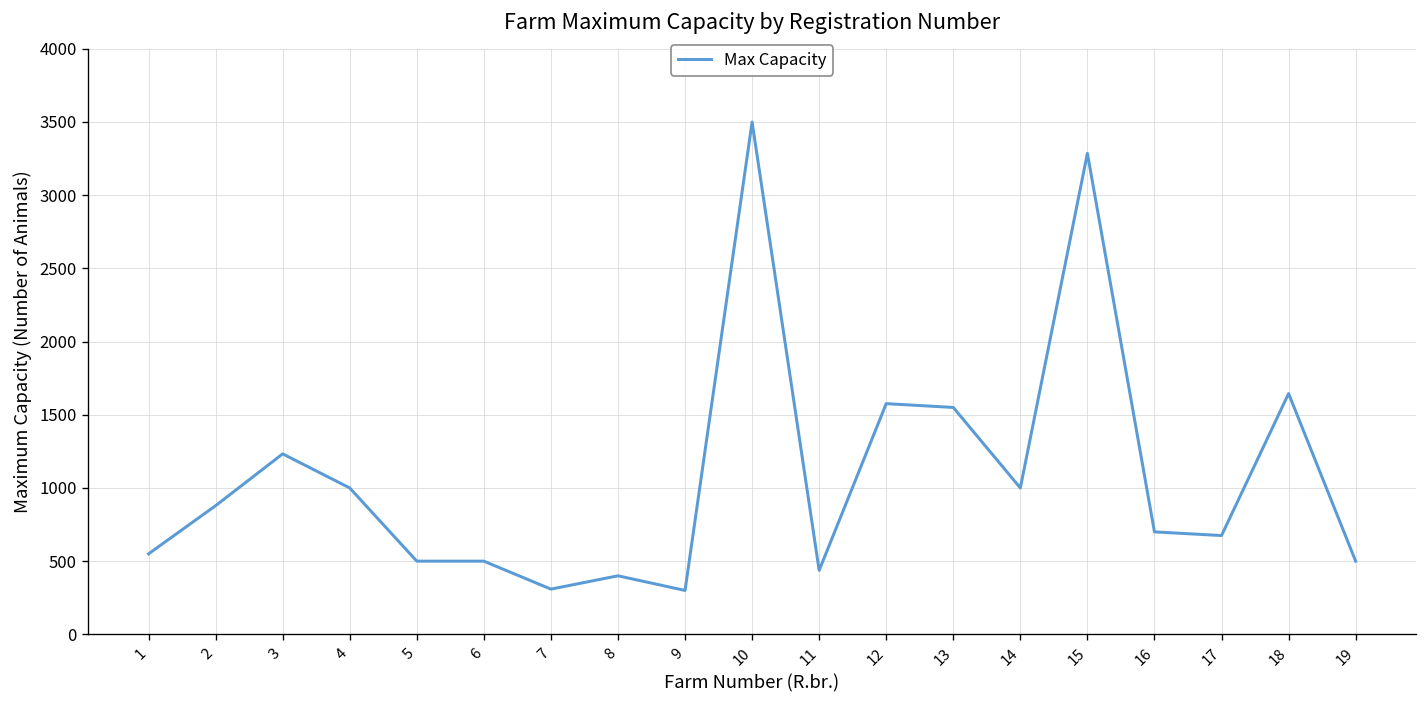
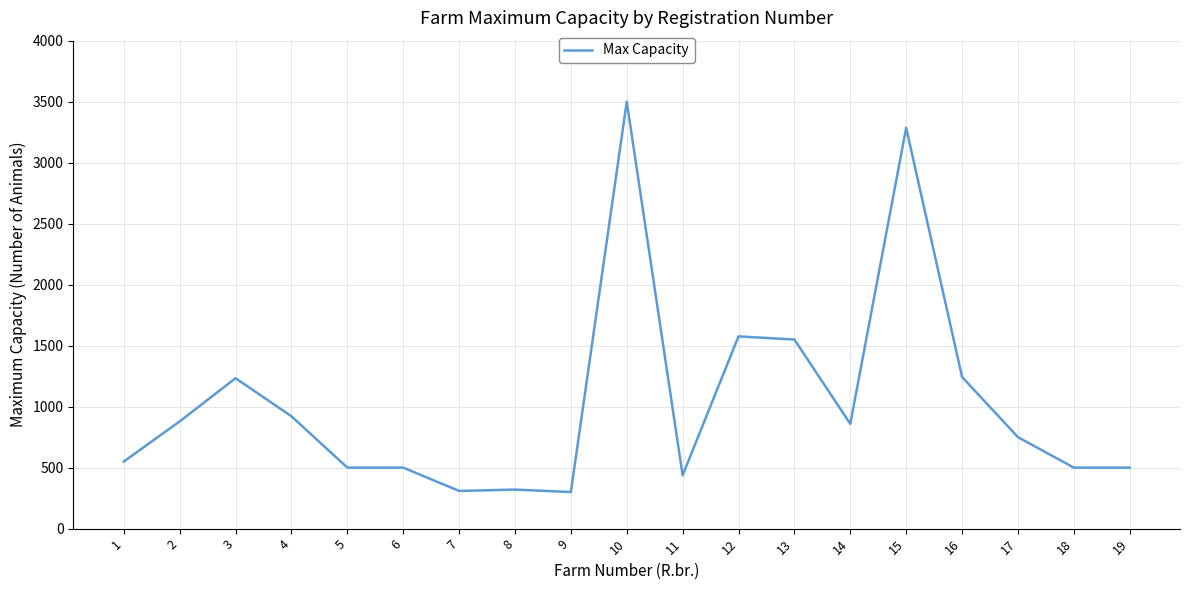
4: 1000 -> 920
8: 400 -> 320
14: 1000 -> 860
16: 700 -> 1240
17: 680 -> 750
18: 1650 -> 500
